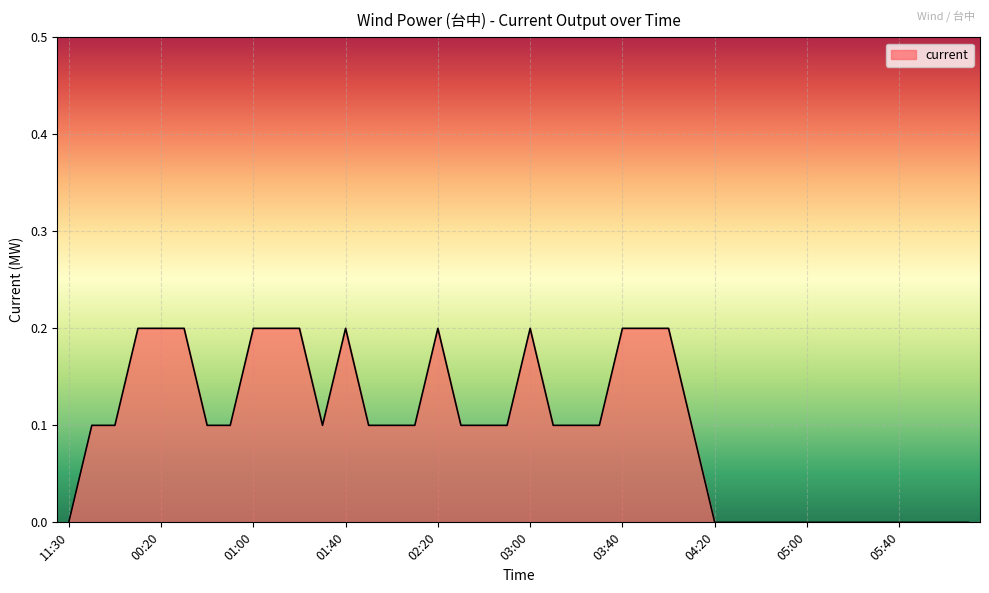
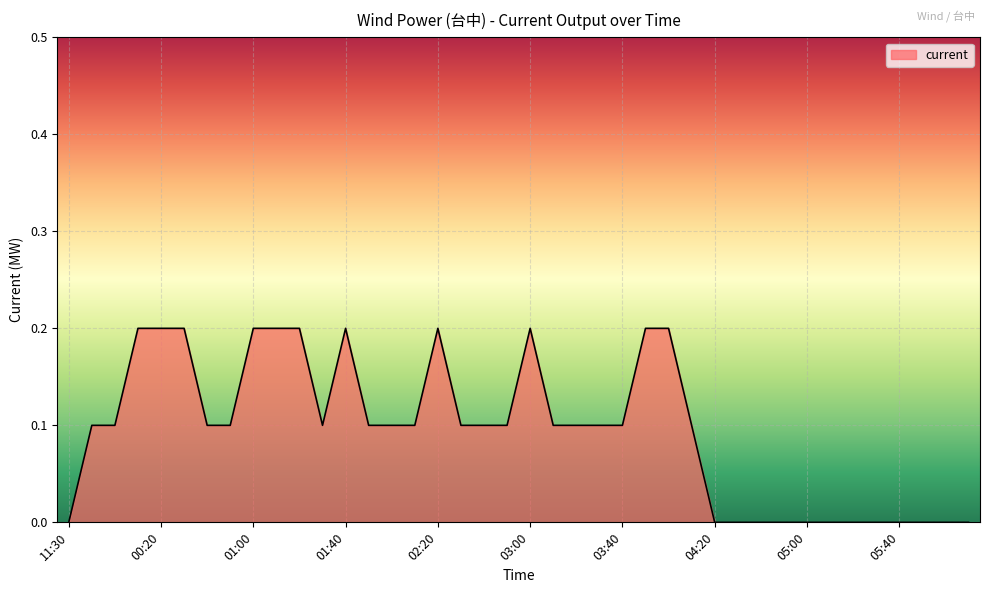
03:40: 0.2 -> 0.1
